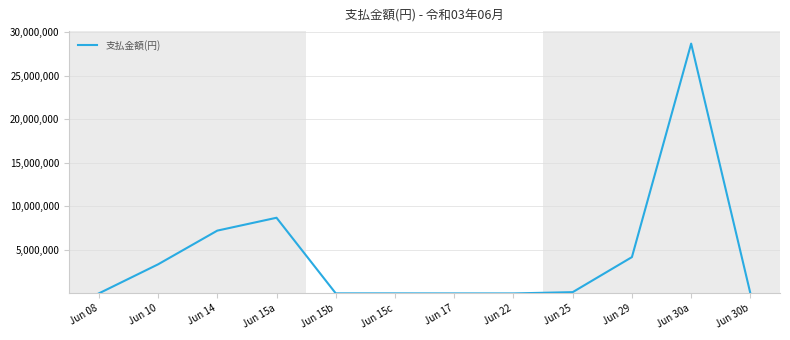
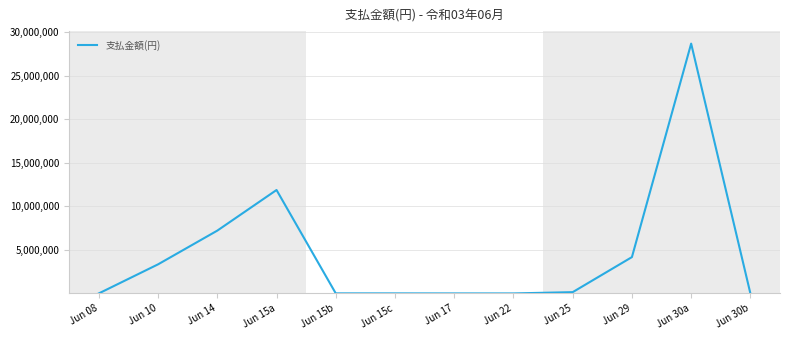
Jun 15a: 9,000,000 -> 12,000,000
